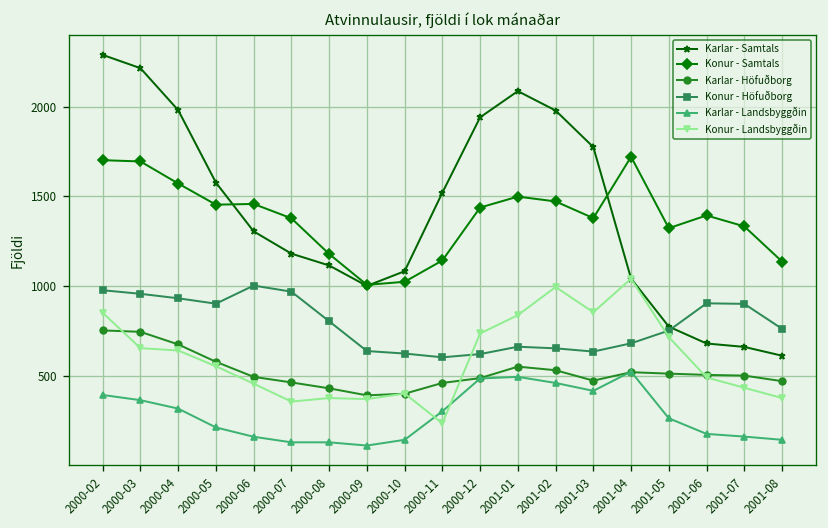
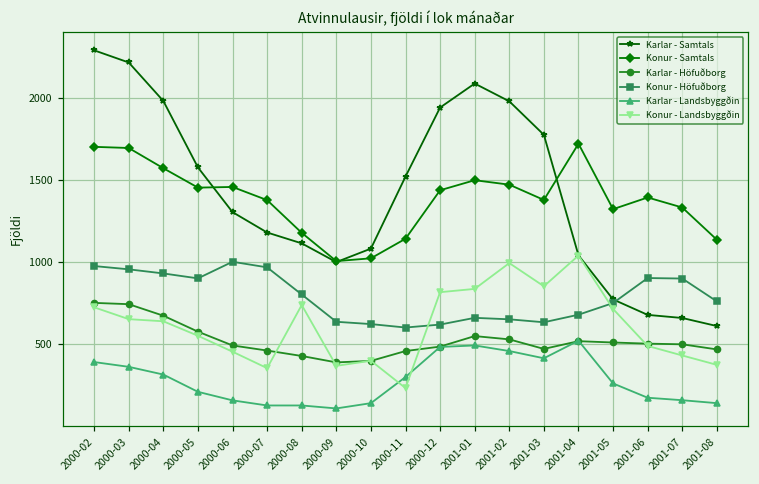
Konur - Landsbyggðin, 2000-02: 850 -> 730
Konur - Landsbyggðin, 2000-08: 380 -> 740
Konur - Landsbyggðin, 2000-12: 740 -> 820
